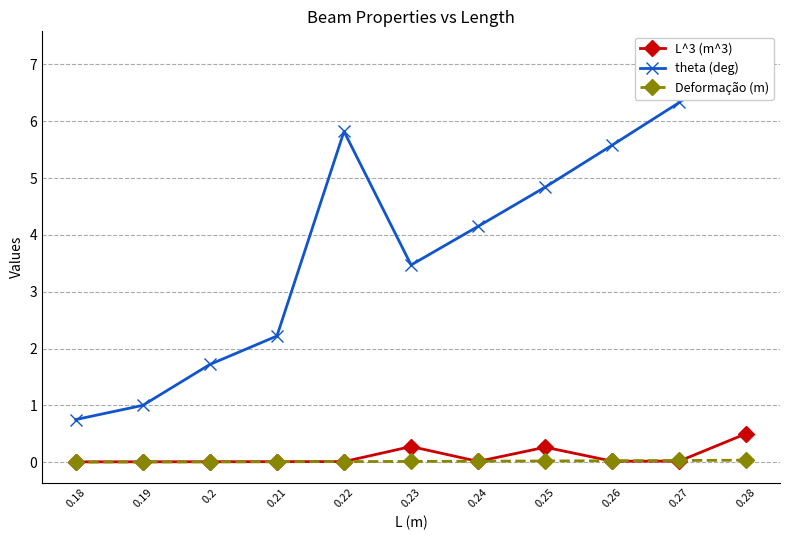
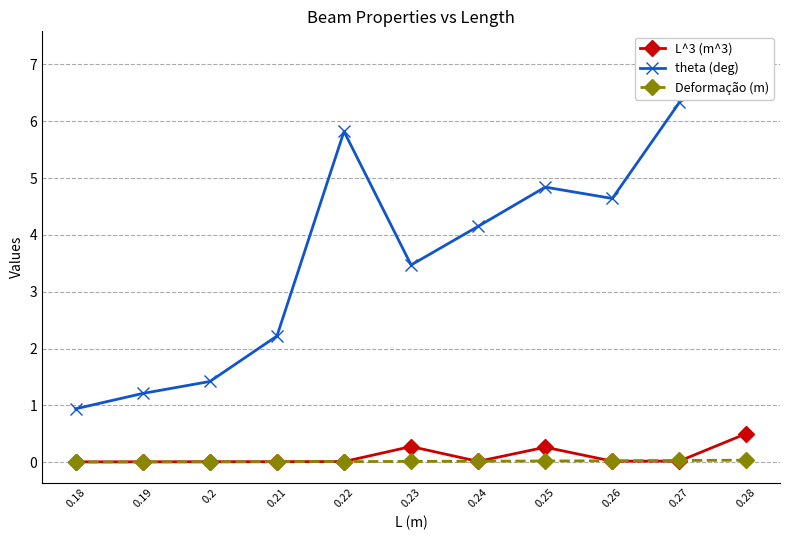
theta (deg), 0.18: 0.8 -> 0.9
theta (deg), 0.19: 1.0 -> 1.2
theta (deg), 0.2: 1.7 -> 1.4
theta (deg), 0.26: 5.6 -> 4.6
